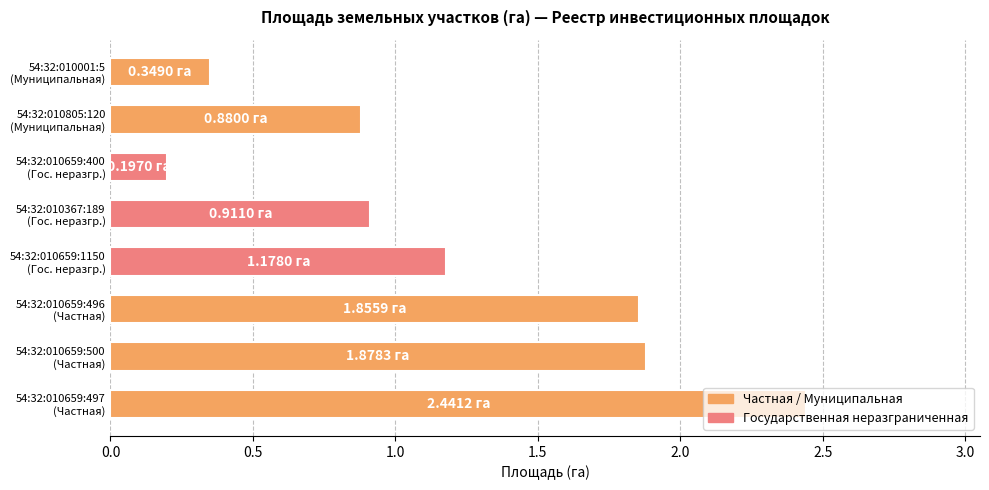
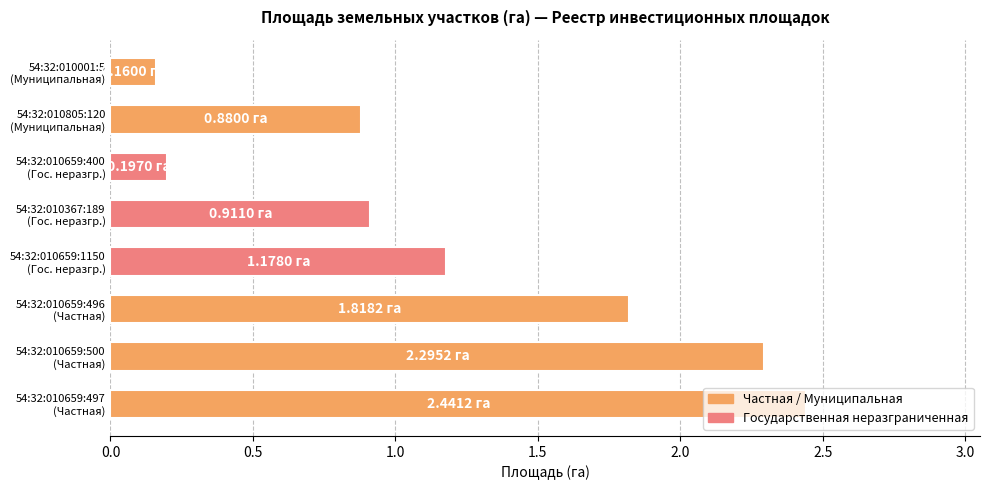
54:32:010001:5 (Муниципальная): 0.3490 -> 0.1600
54:32:010659:496 (Частная): 1.8559 -> 1.8182
54:32:010659:500 (Частная): 1.8783 -> 2.2952
